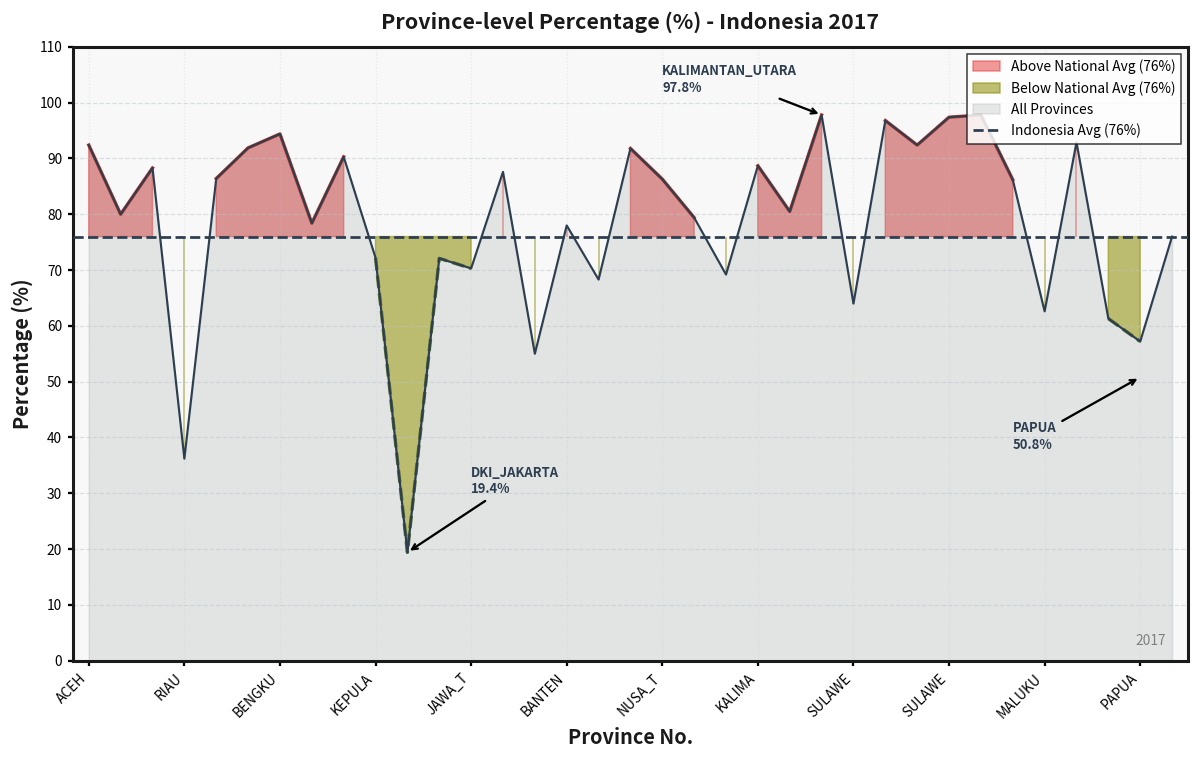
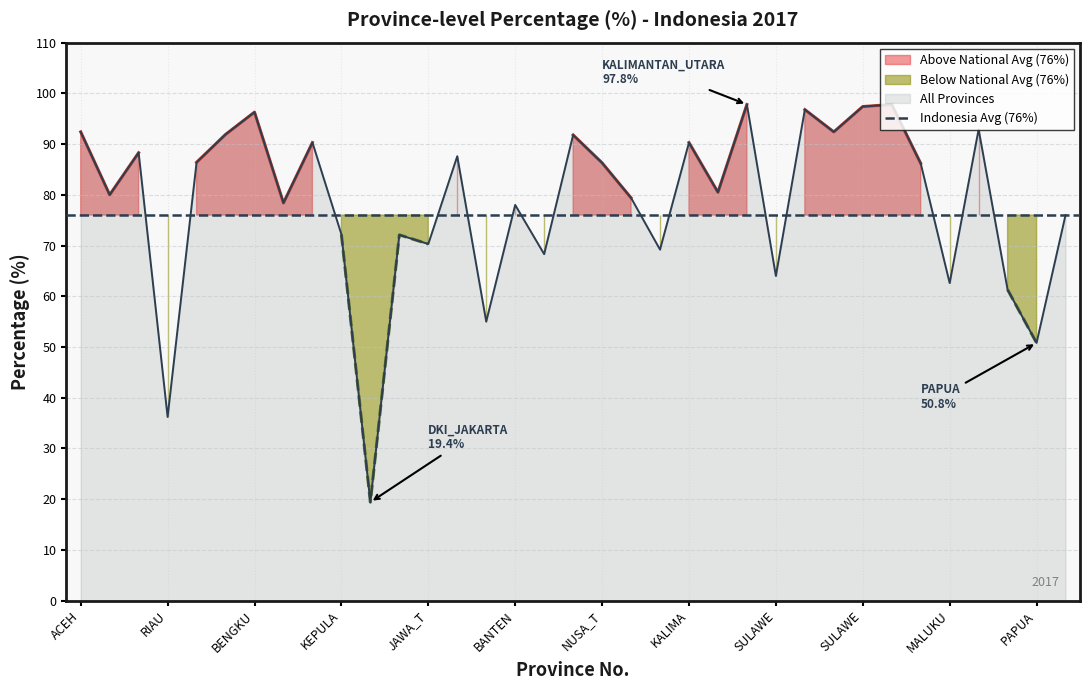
All Provinces, BENGKU: 94 -> 96
All Provinces, KALIMA: 89 -> 90
All Provinces, PAPUA: 57 -> 51
